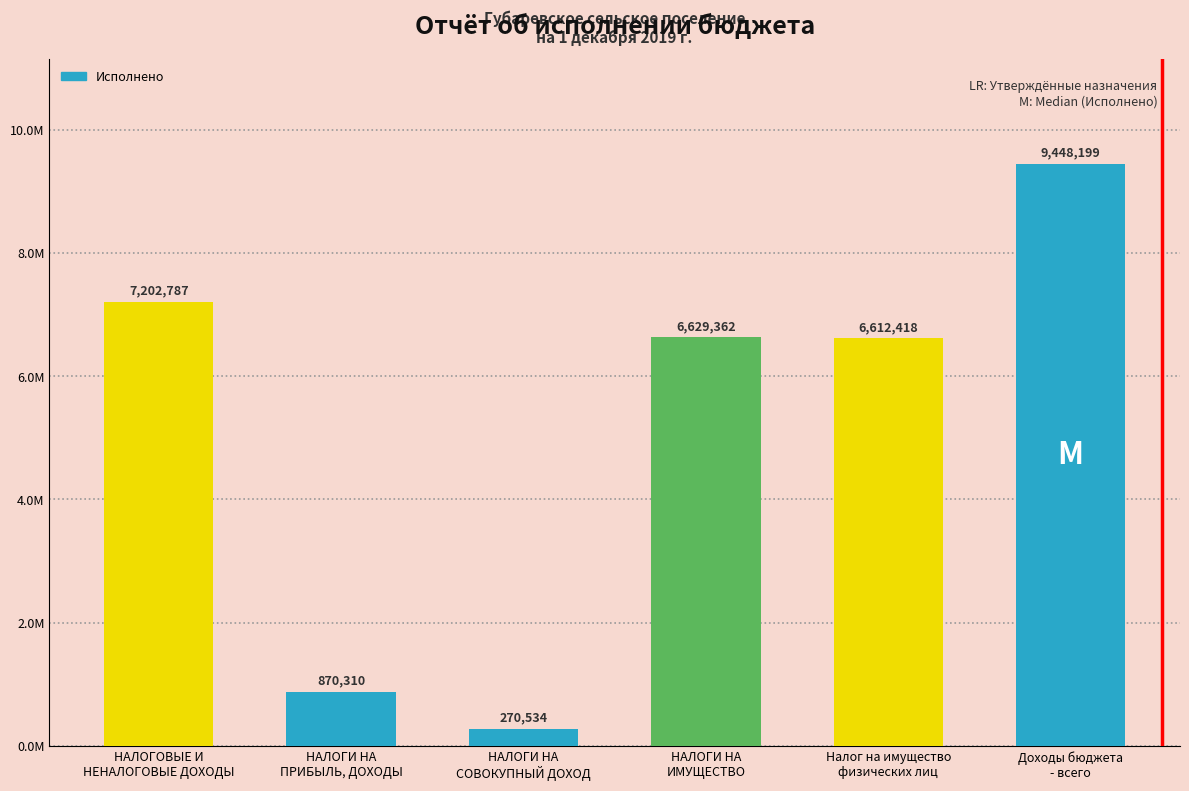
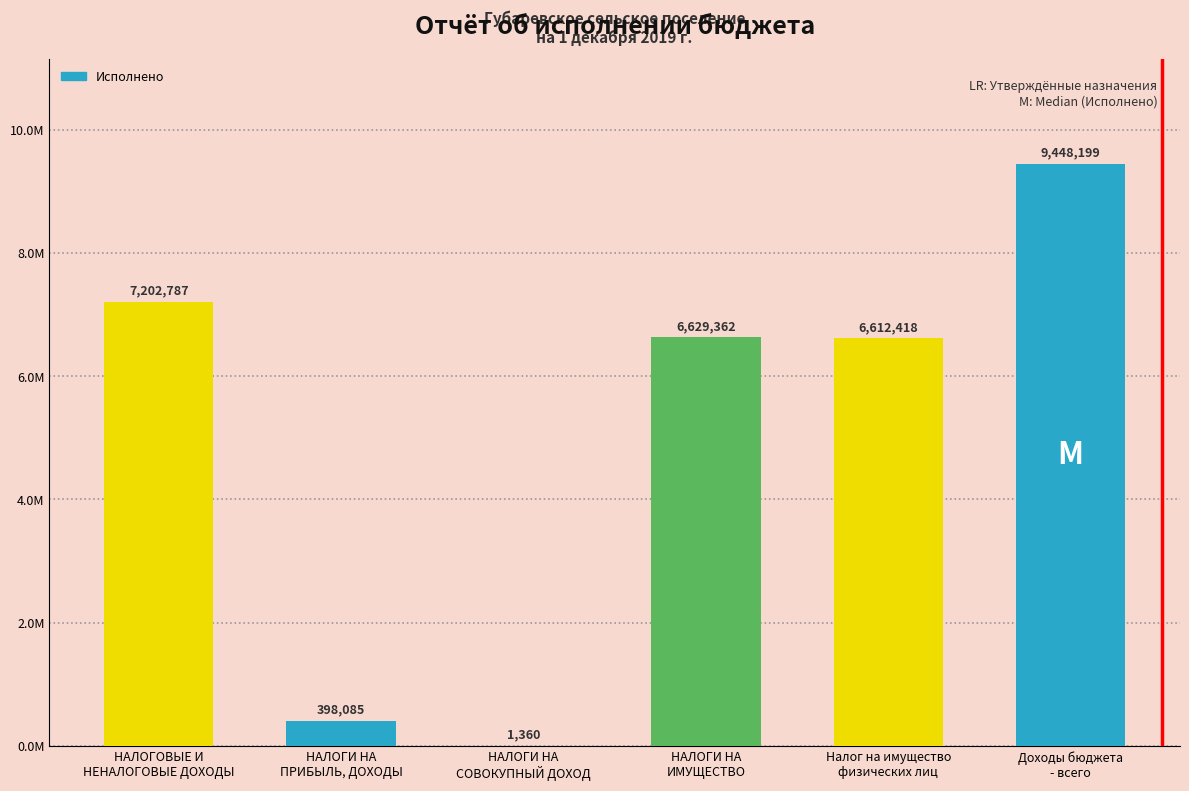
НАЛОГИ НА ПРИБЫЛЬ, ДОХОДЫ: 870,310 -> 398,085
НАЛОГИ НА СОВОКУПНЫЙ ДОХОД: 270,534 -> 1,360
